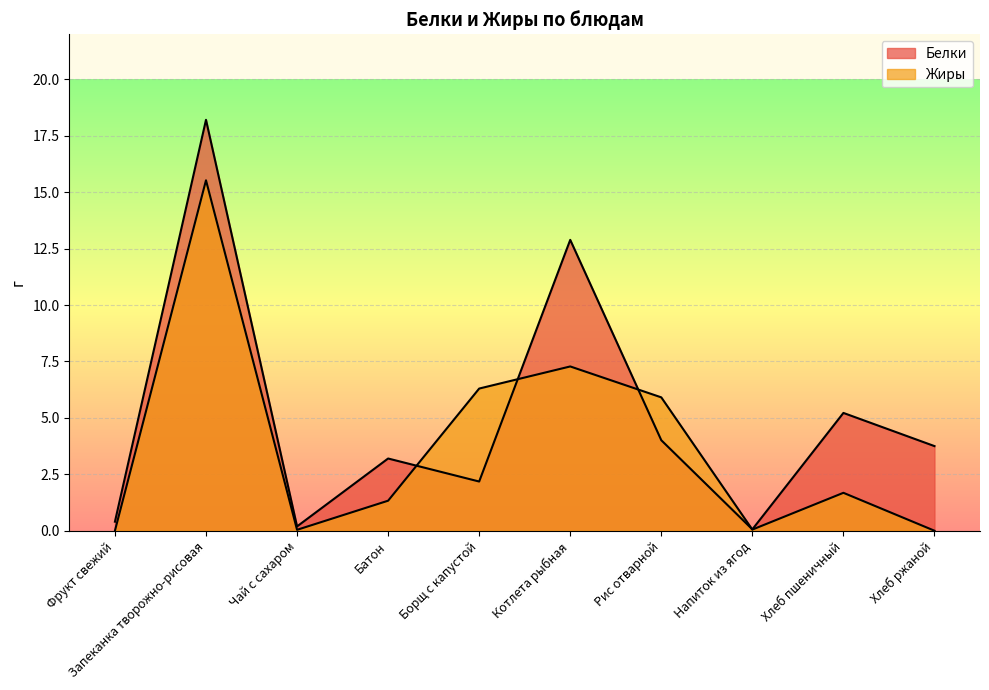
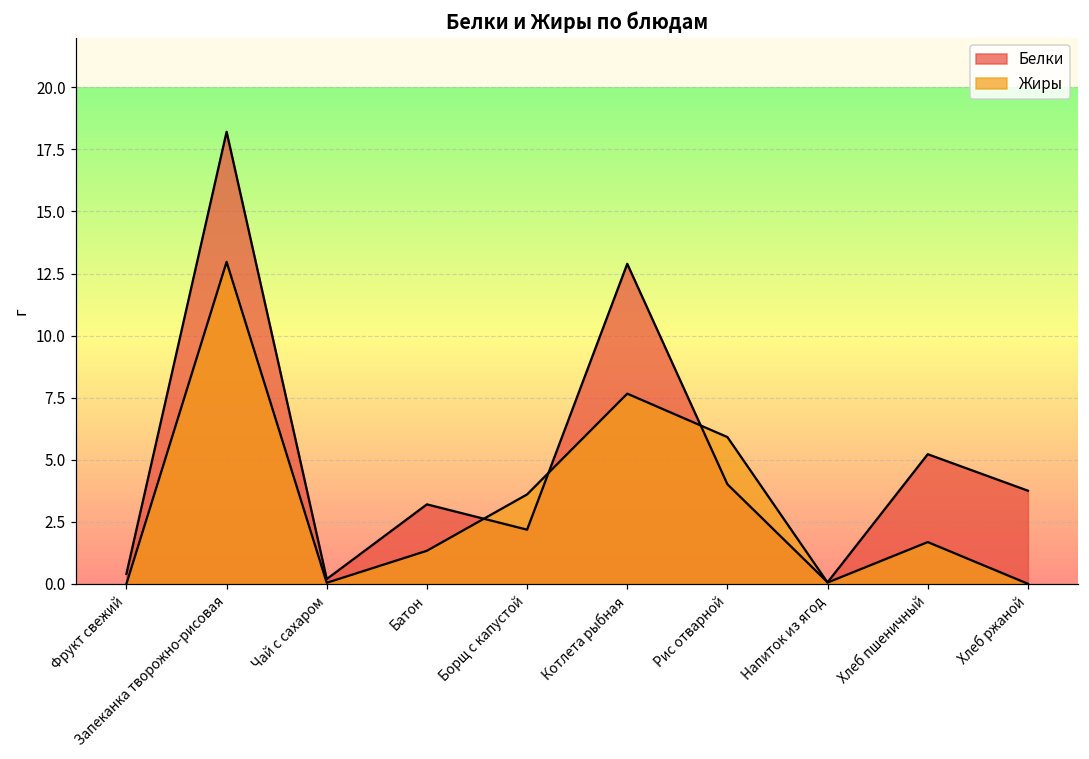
Жиры, Запеканка творожно-рисовая: 15.5 -> 13.0
Жиры, Борщ с капустой: 6.3 -> 3.6
Жиры, Котлета рыбная: 7.3 -> 7.7
